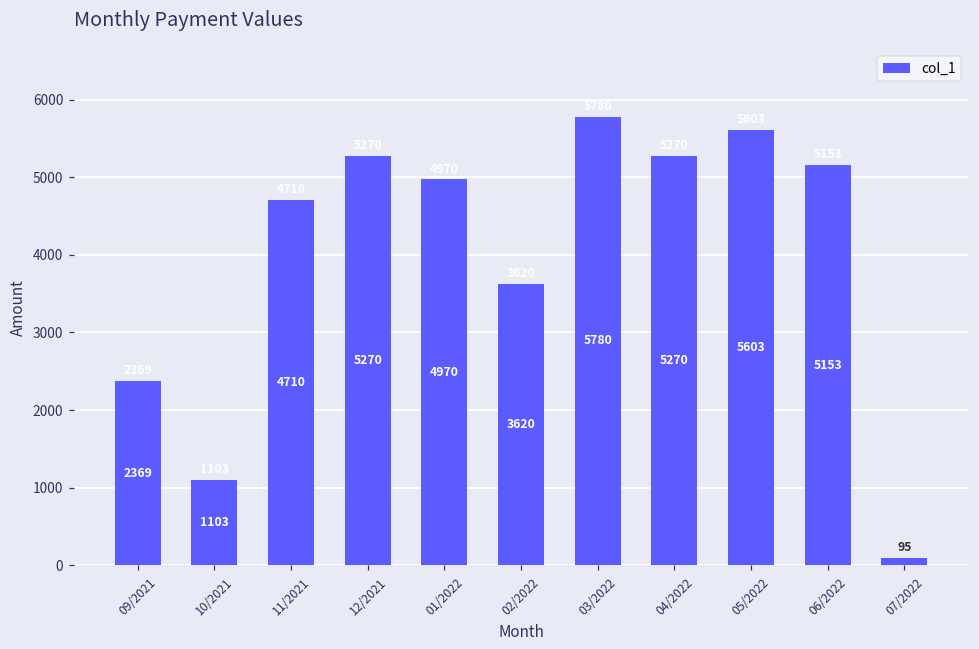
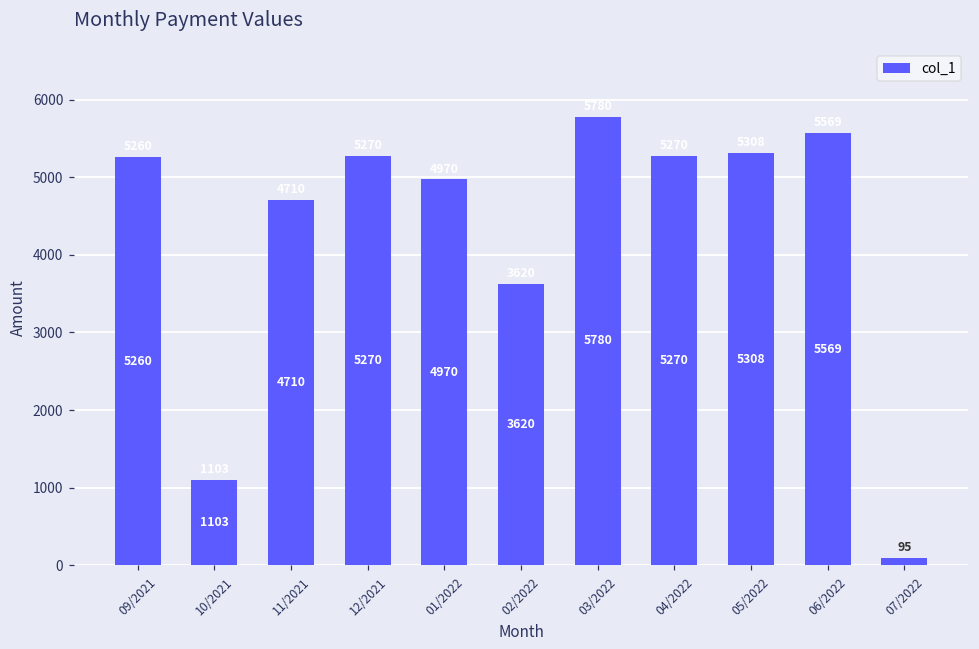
09/2021: 2369 -> 5260
05/2022: 5603 -> 5308
06/2022: 5153 -> 5569
